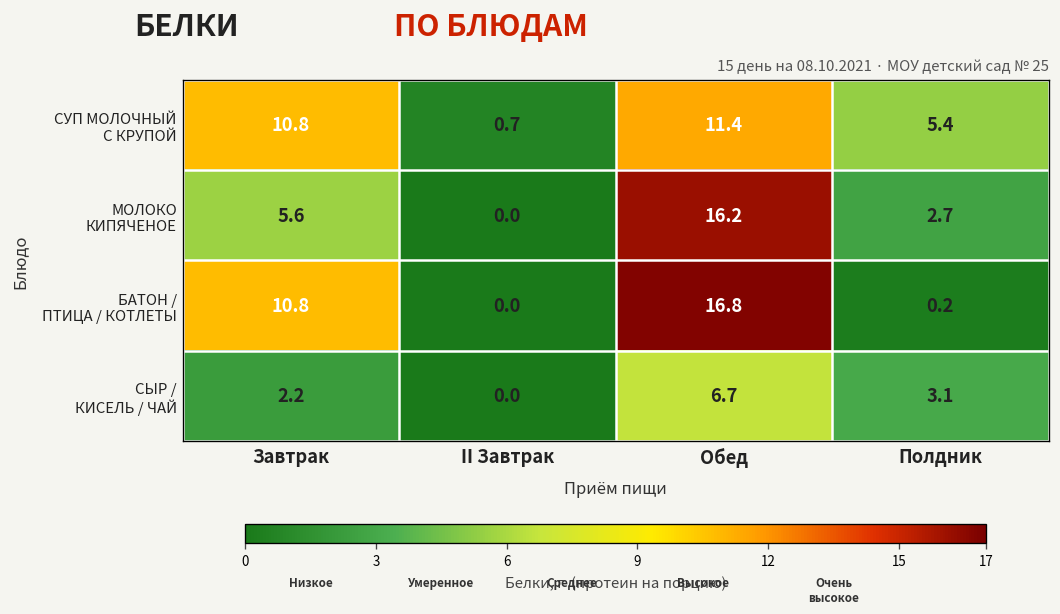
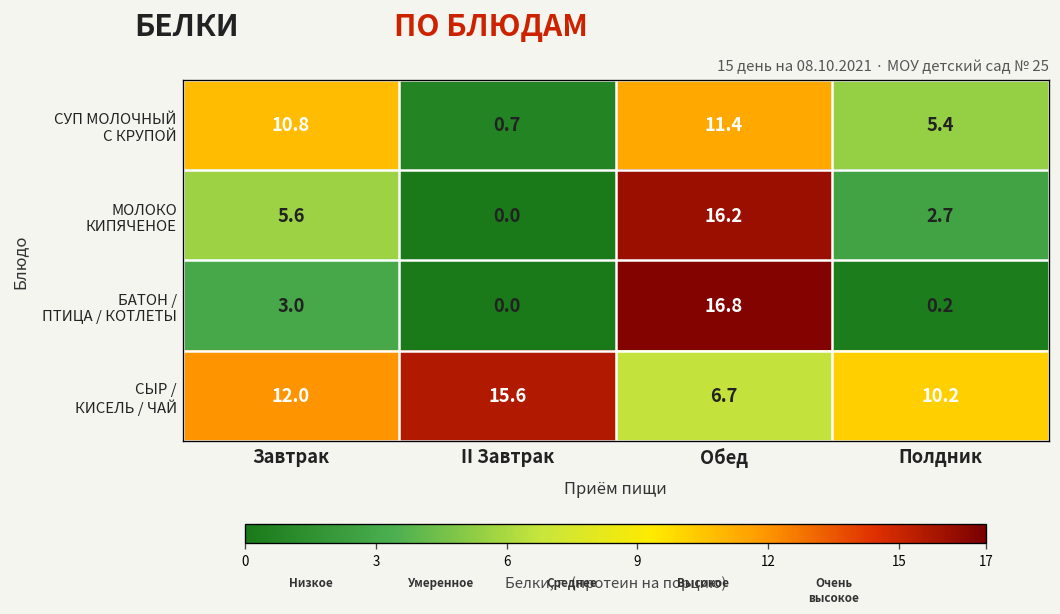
БАТОН / ПТИЦА / КОТЛЕТЫ, Завтрак: 10.8 -> 3.0
СЫР / КИСЕЛЬ / ЧАЙ, Завтрак: 2.2 -> 12.0
СЫР / КИСЕЛЬ / ЧАЙ, II Завтрак: 0.0 -> 15.6
СЫР / КИСЕЛЬ / ЧАЙ, Полдник: 3.1 -> 10.2
